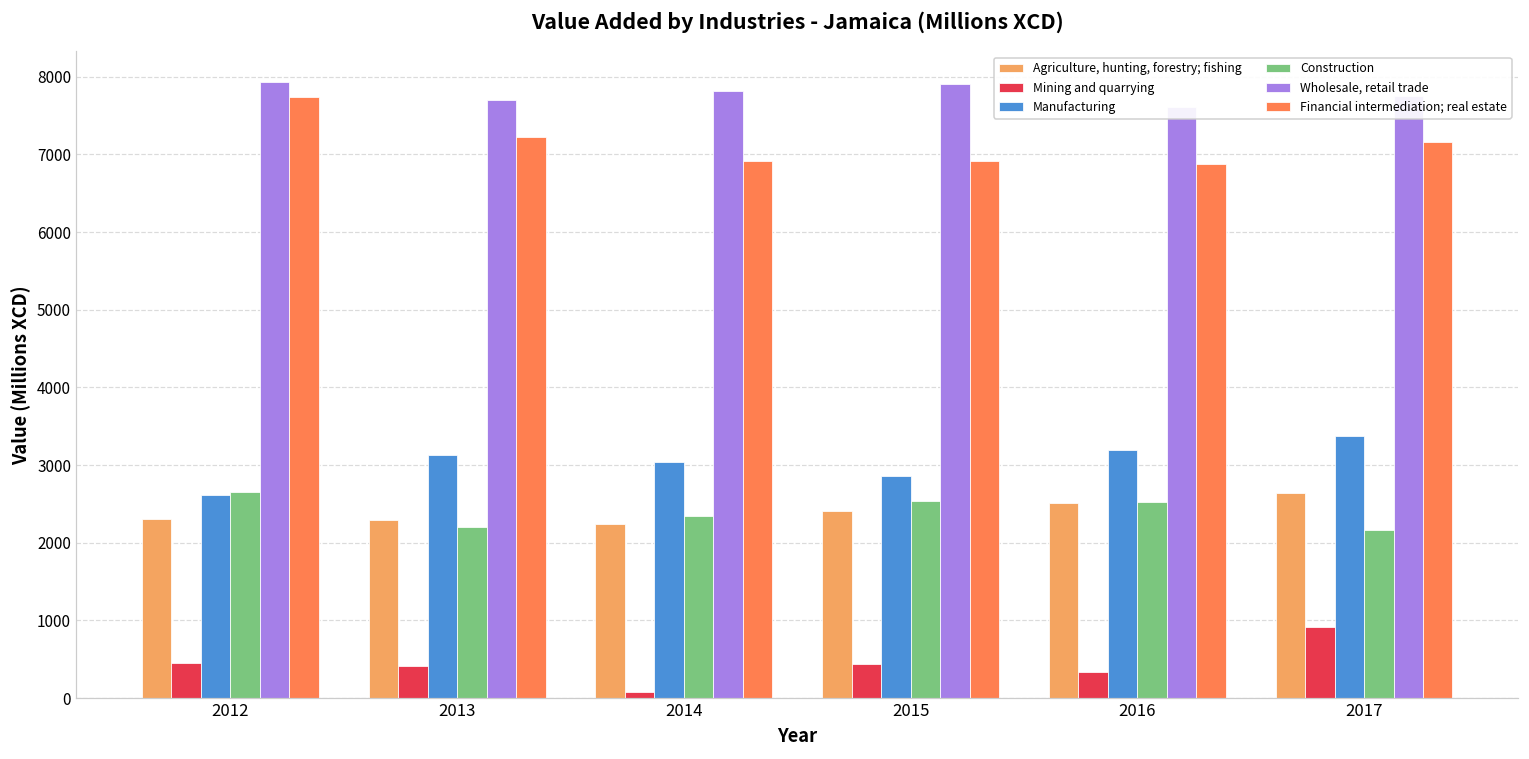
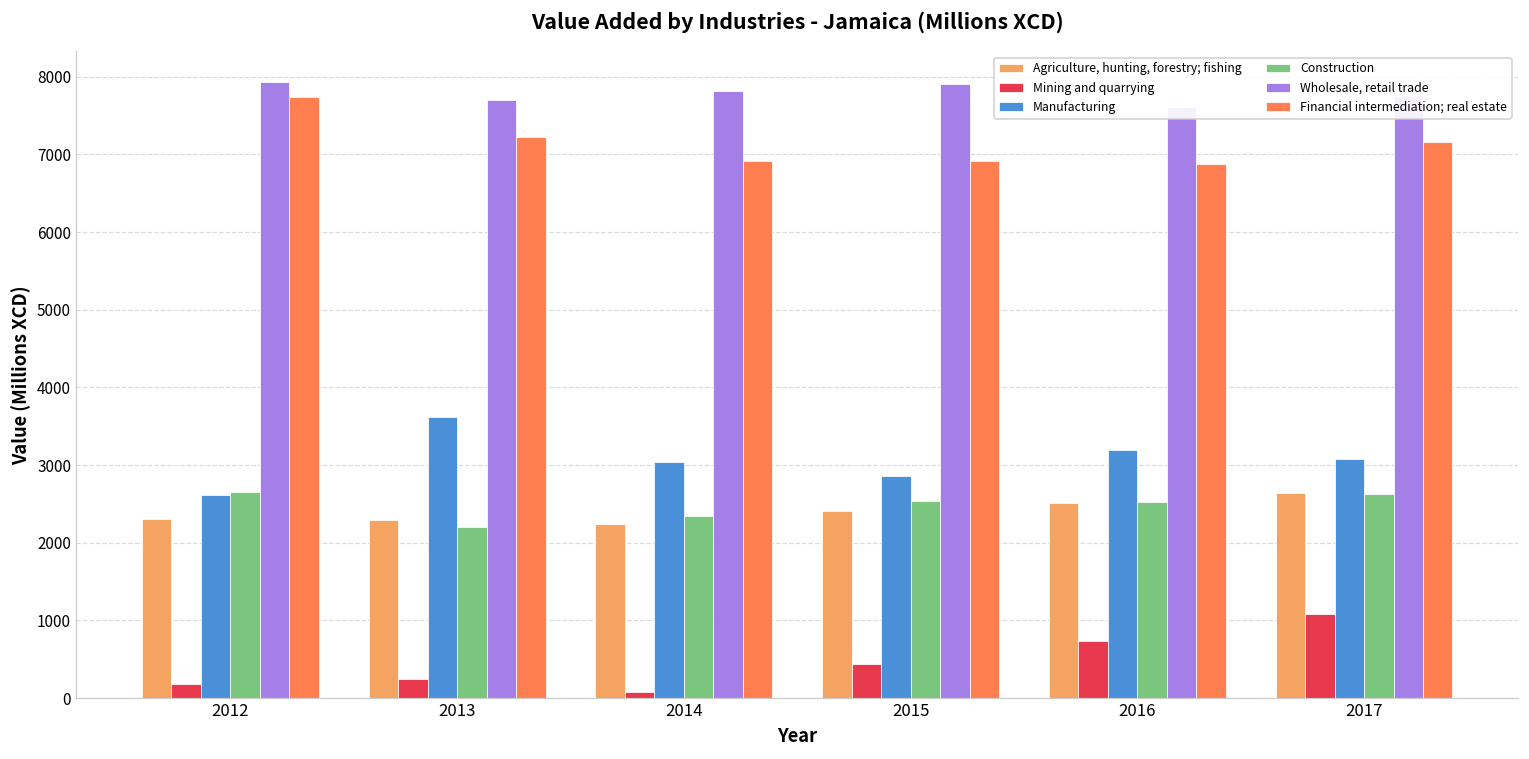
Mining and quarrying, 2012: 400 -> 200
Mining and quarrying, 2013: 400 -> 200
Manufacturing, 2013: 3100 -> 3600
Mining and quarrying, 2016: 300 -> 700
Mining and quarrying, 2017: 900 -> 1100
Manufacturing, 2017: 3400 -> 3100
Construction, 2017: 2200 -> 2600
